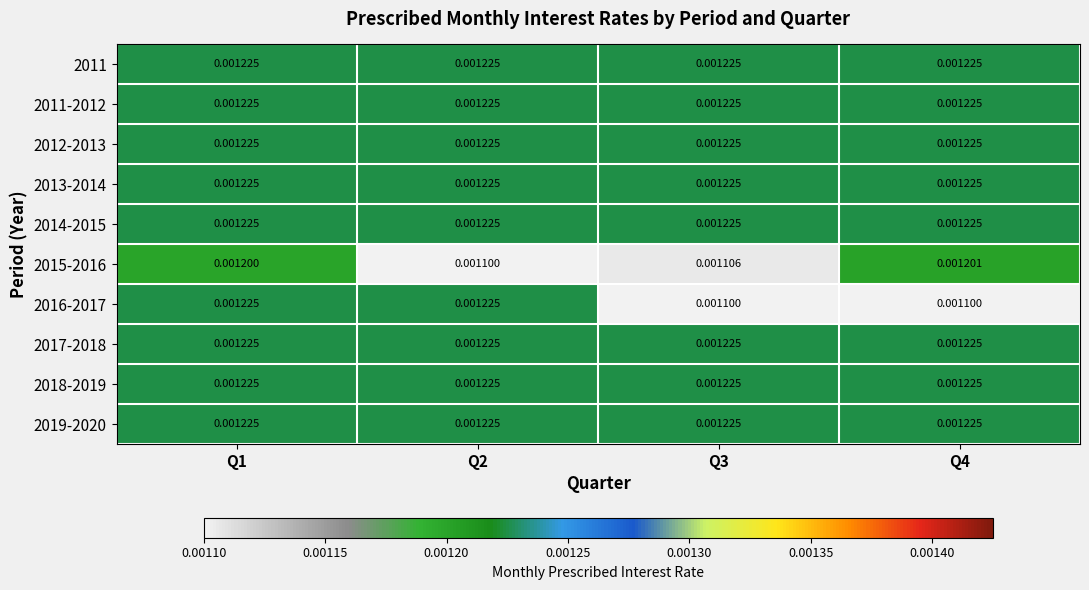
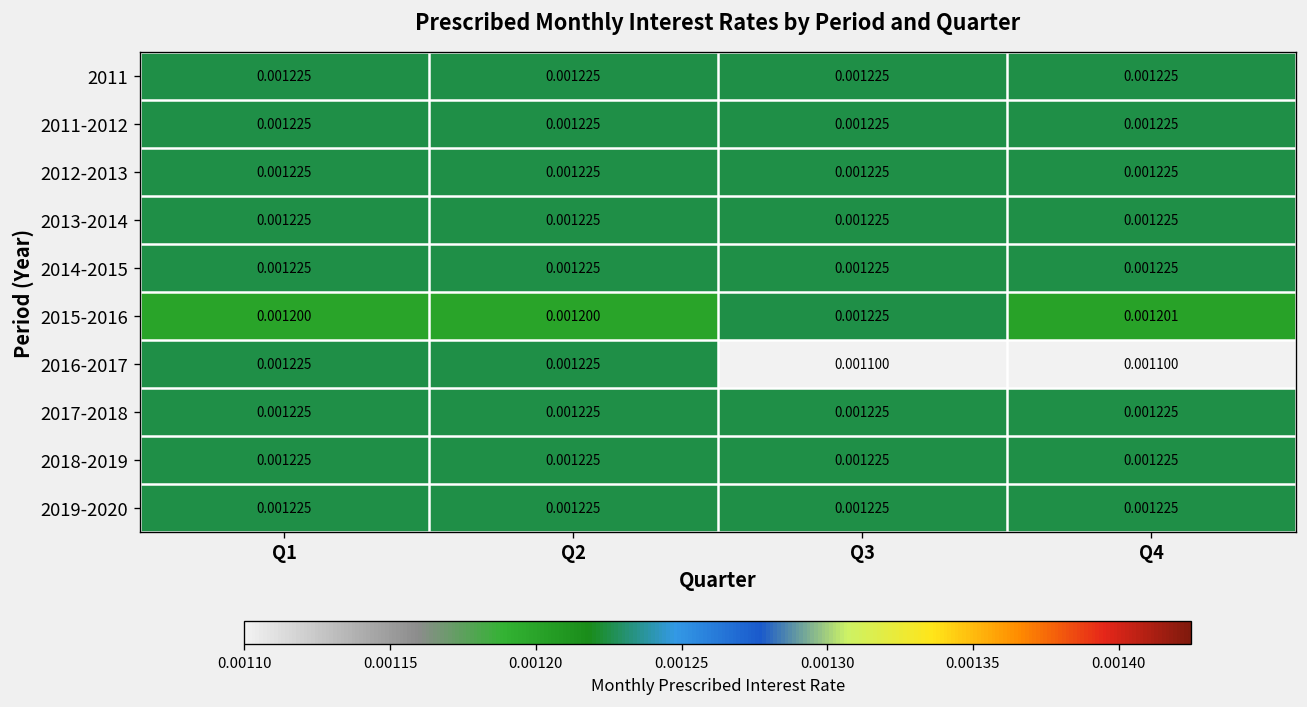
2015-2016, Q2: 0.001100 -> 0.001200
2015-2016, Q3: 0.001106 -> 0.001225
